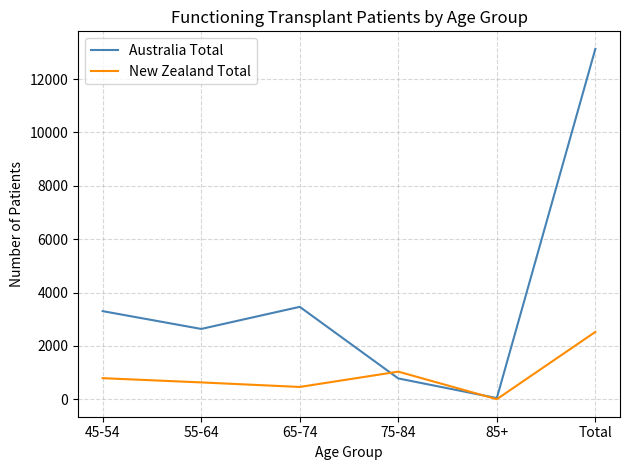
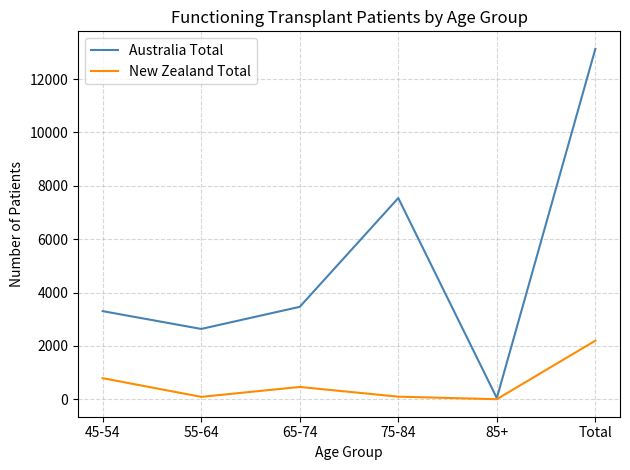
New Zealand Total, 55-64: 600 -> 100
Australia Total, 75-84: 800 -> 7500
New Zealand Total, 75-84: 1000 -> 100
New Zealand Total, Total: 2500 -> 2200
